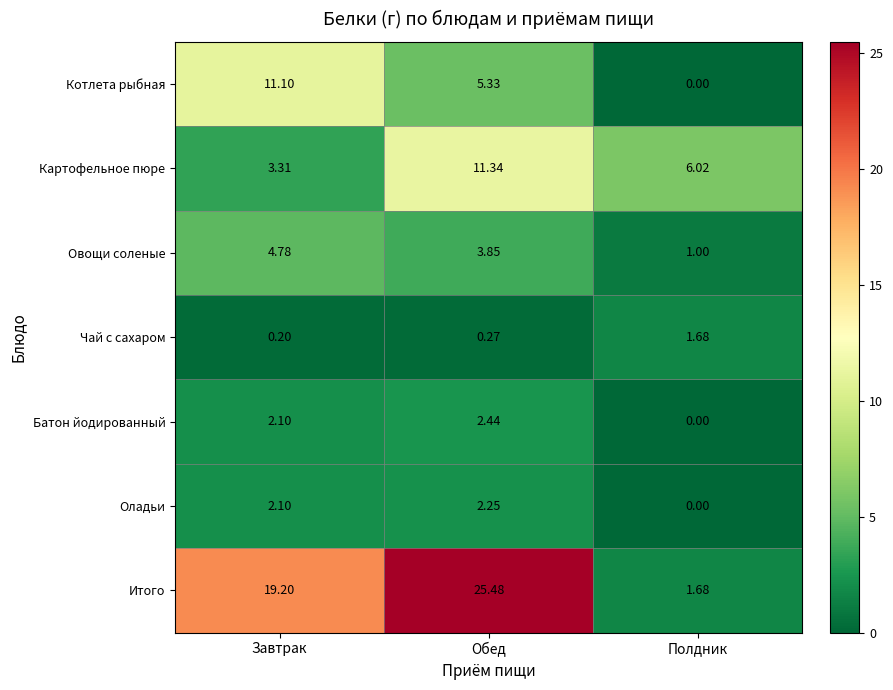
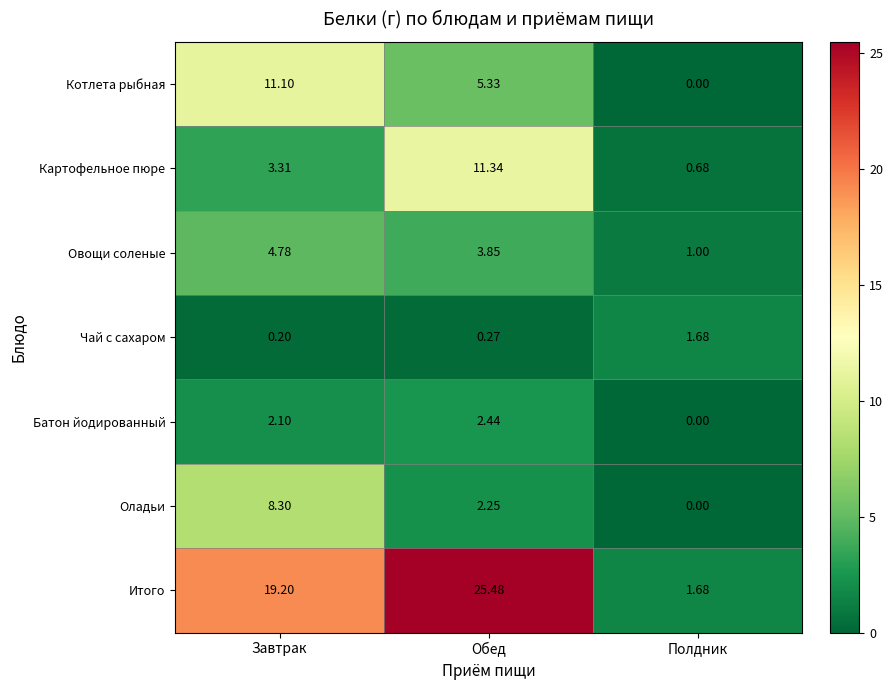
Картофельное пюре, Полдник: 6.02 -> 0.68
Оладьи, Завтрак: 2.10 -> 8.30
